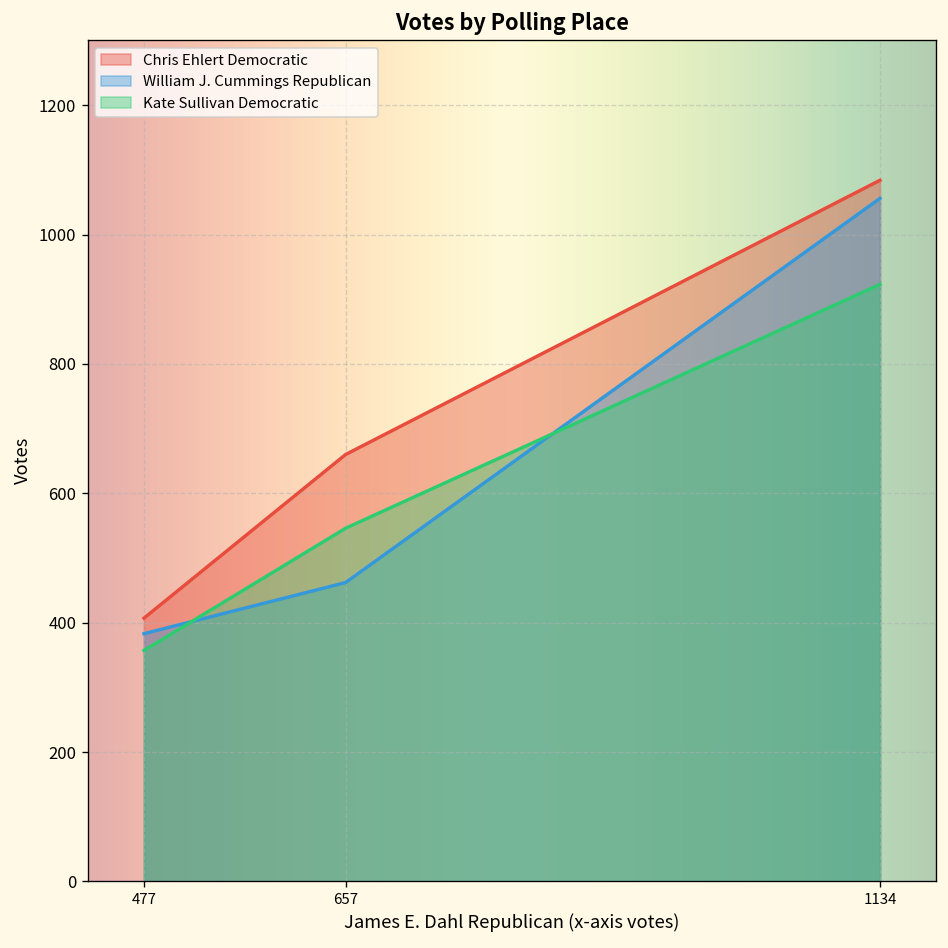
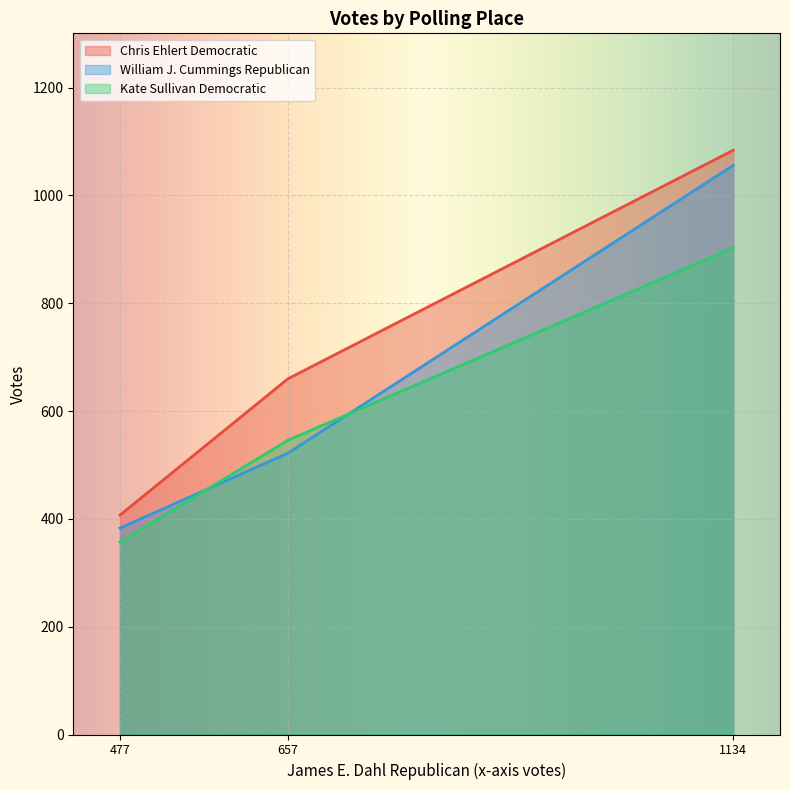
William J. Cummings Republican, 657: 460 -> 520
Kate Sullivan Democratic, 1134: 920 -> 900
